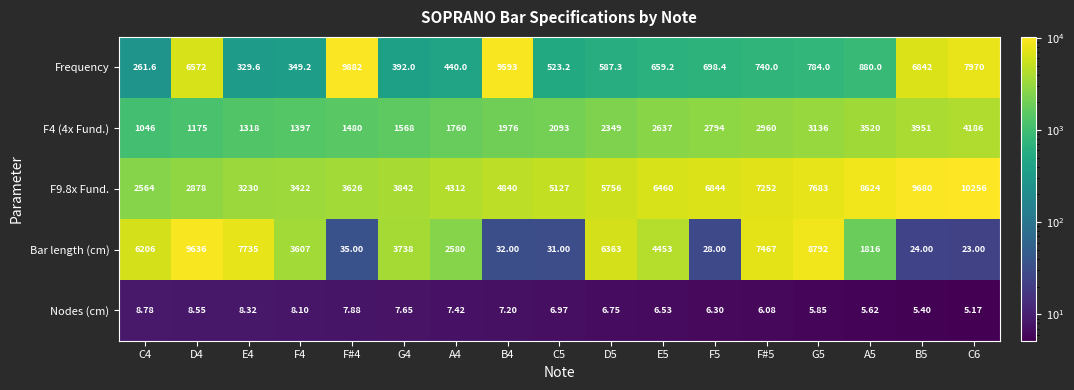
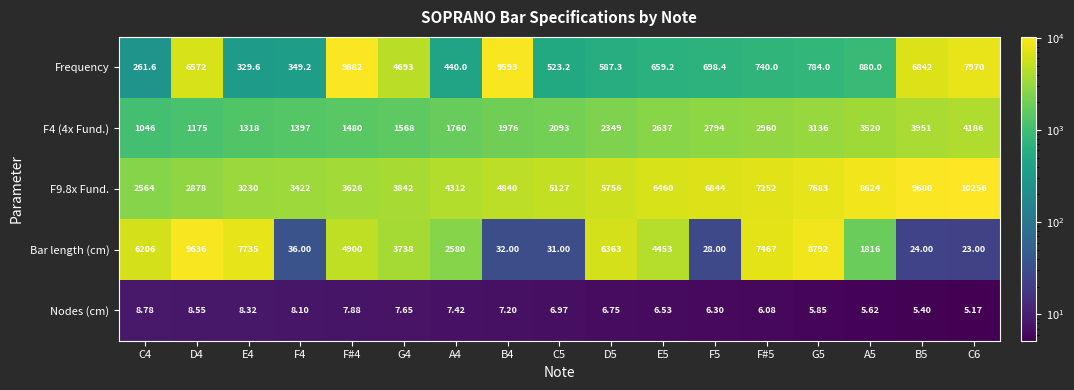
Frequency, G4: 392.0 -> 4693
Bar length (cm), F4: 3607 -> 36.00
Bar length (cm), F#4: 35.00 -> 4900
